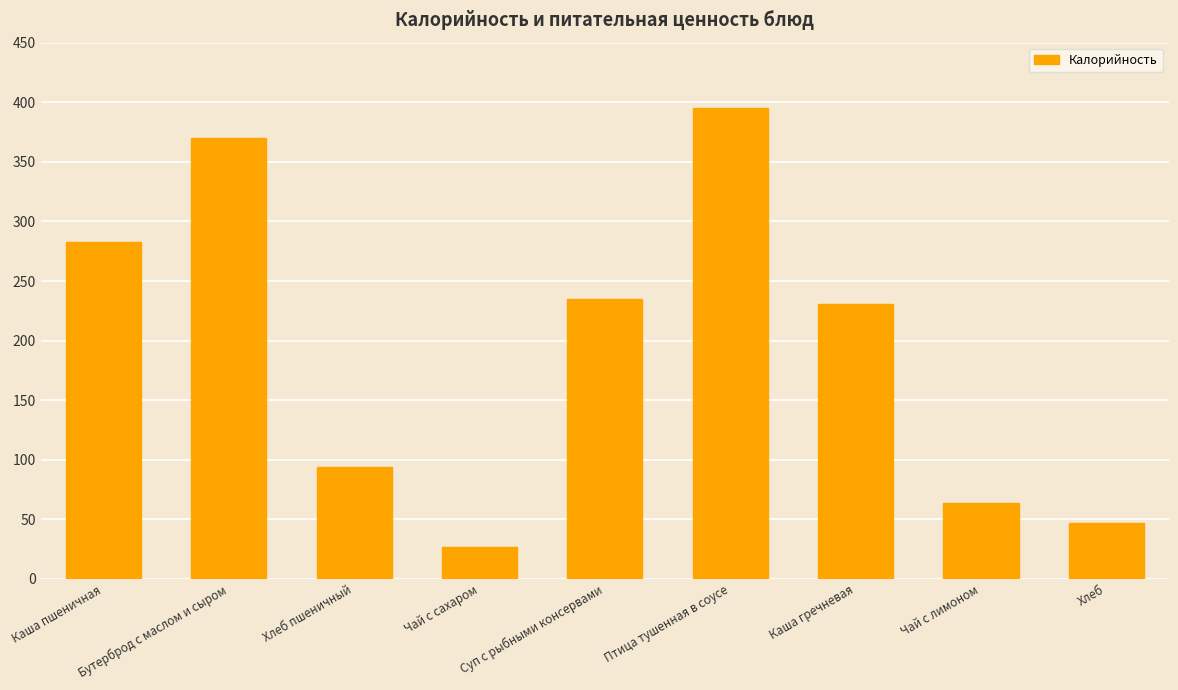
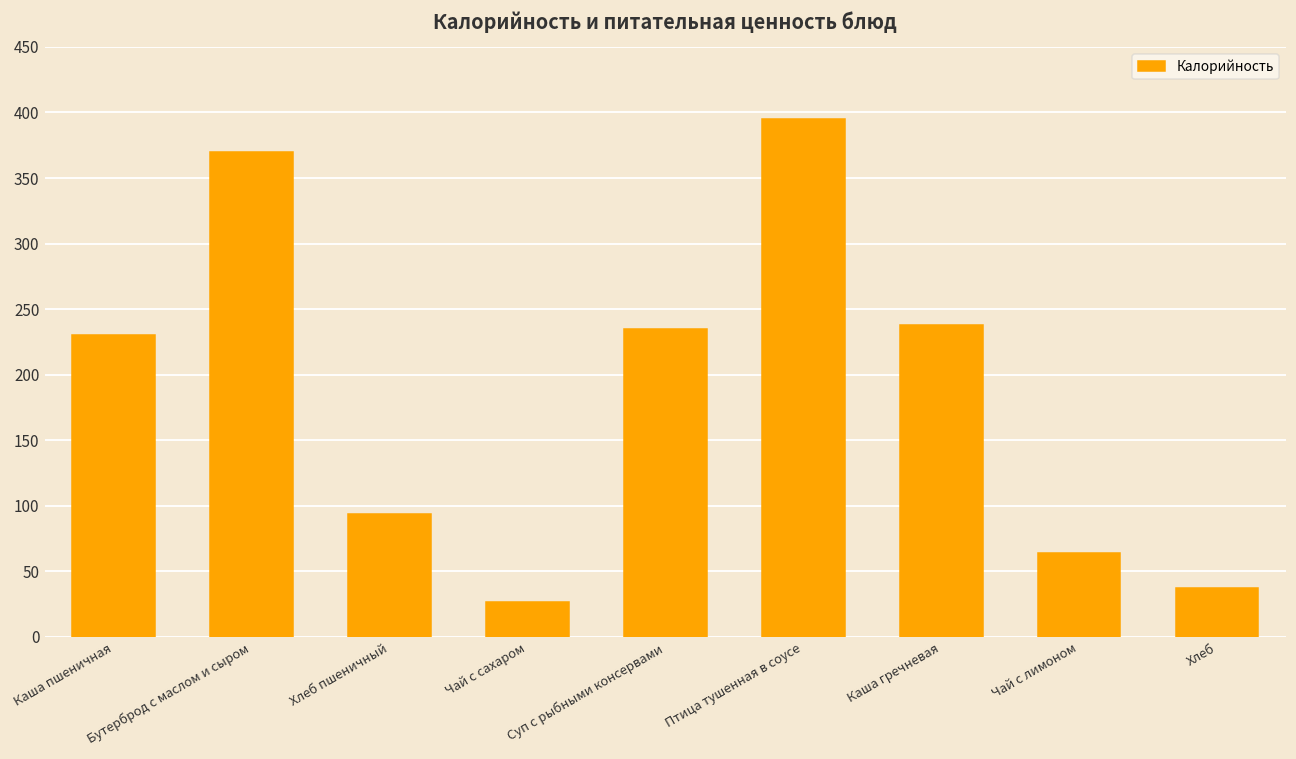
Каша пшеничная: 283 -> 230
Каша гречневая: 230 -> 238
Хлеб: 47 -> 37
